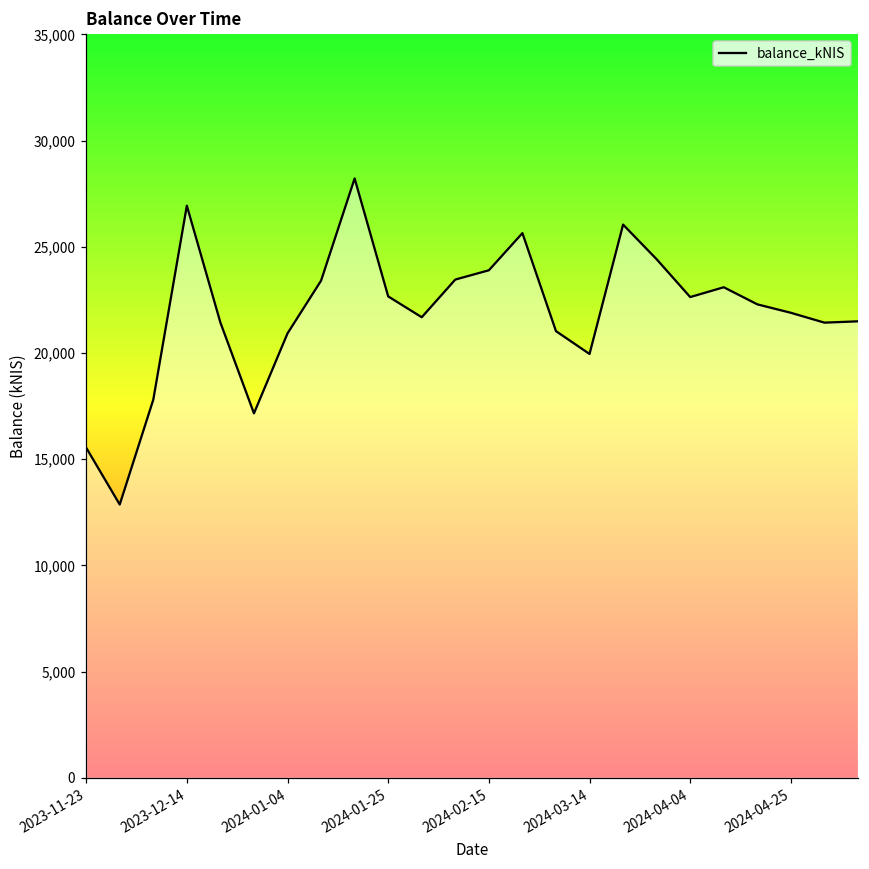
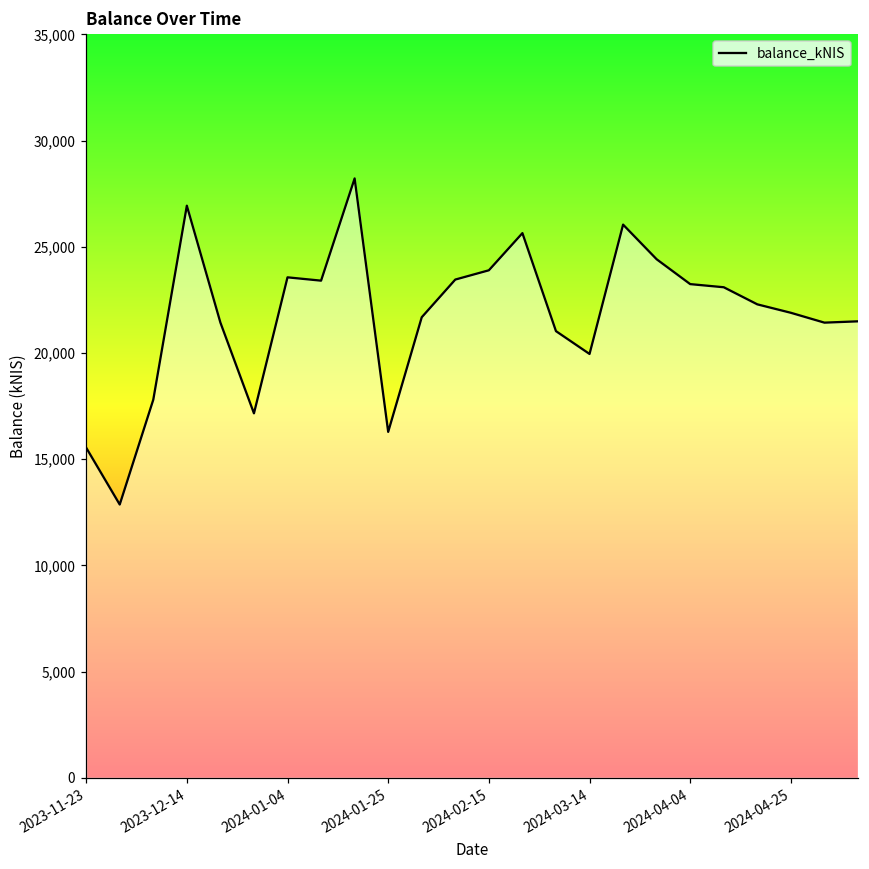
2024-01-04: 20,900 -> 23,600
2024-01-25: 22,700 -> 16,300
2024-04-04: 22,600 -> 23,200
